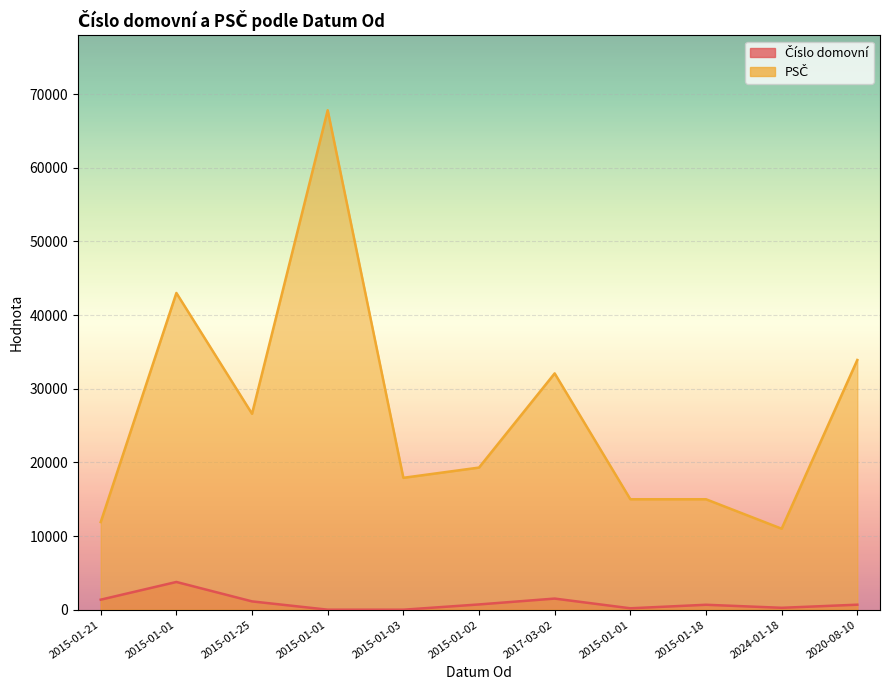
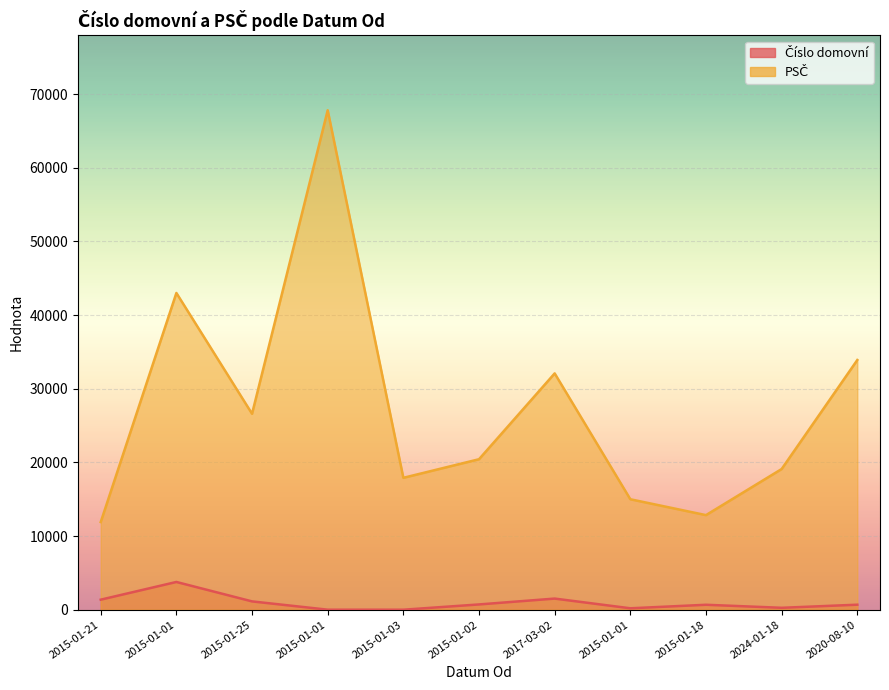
PSČ, 2015-01-02: 19000 -> 20000
PSČ, 2015-01-18: 15000 -> 13000
PSČ, 2024-01-18: 11000 -> 19000
